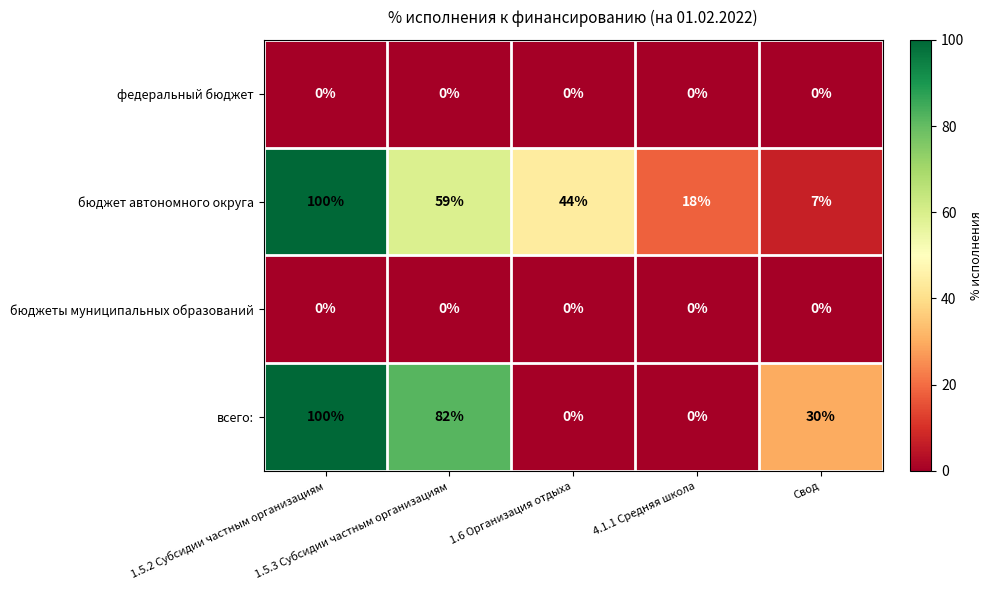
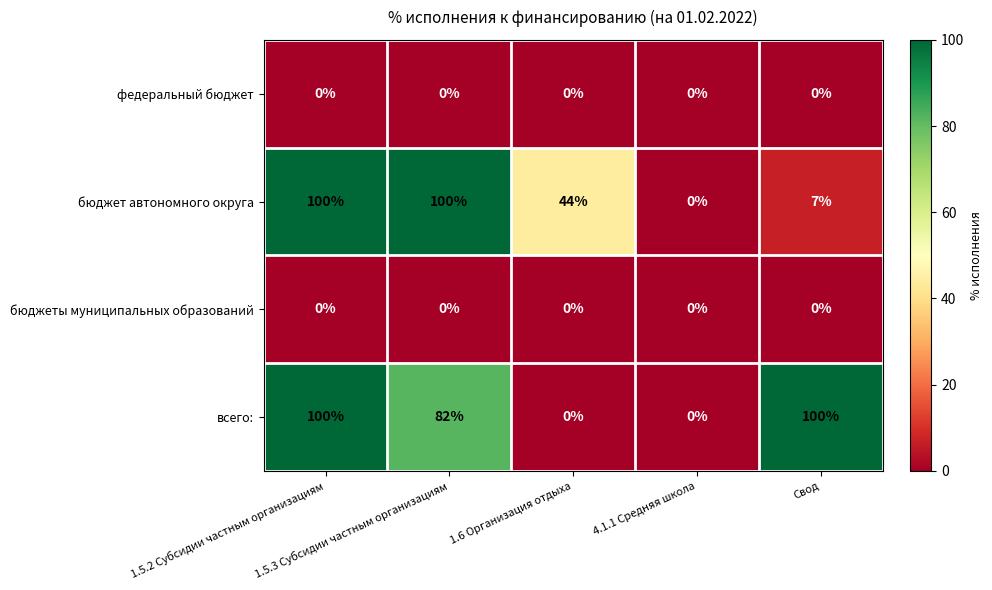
бюджет автономного округа, 1.5.3 Субсидии частным организациям: 59% -> 100%
бюджет автономного округа, 4.1.1 Средняя школа: 18% -> 0%
всего:, Свод: 30% -> 100%
